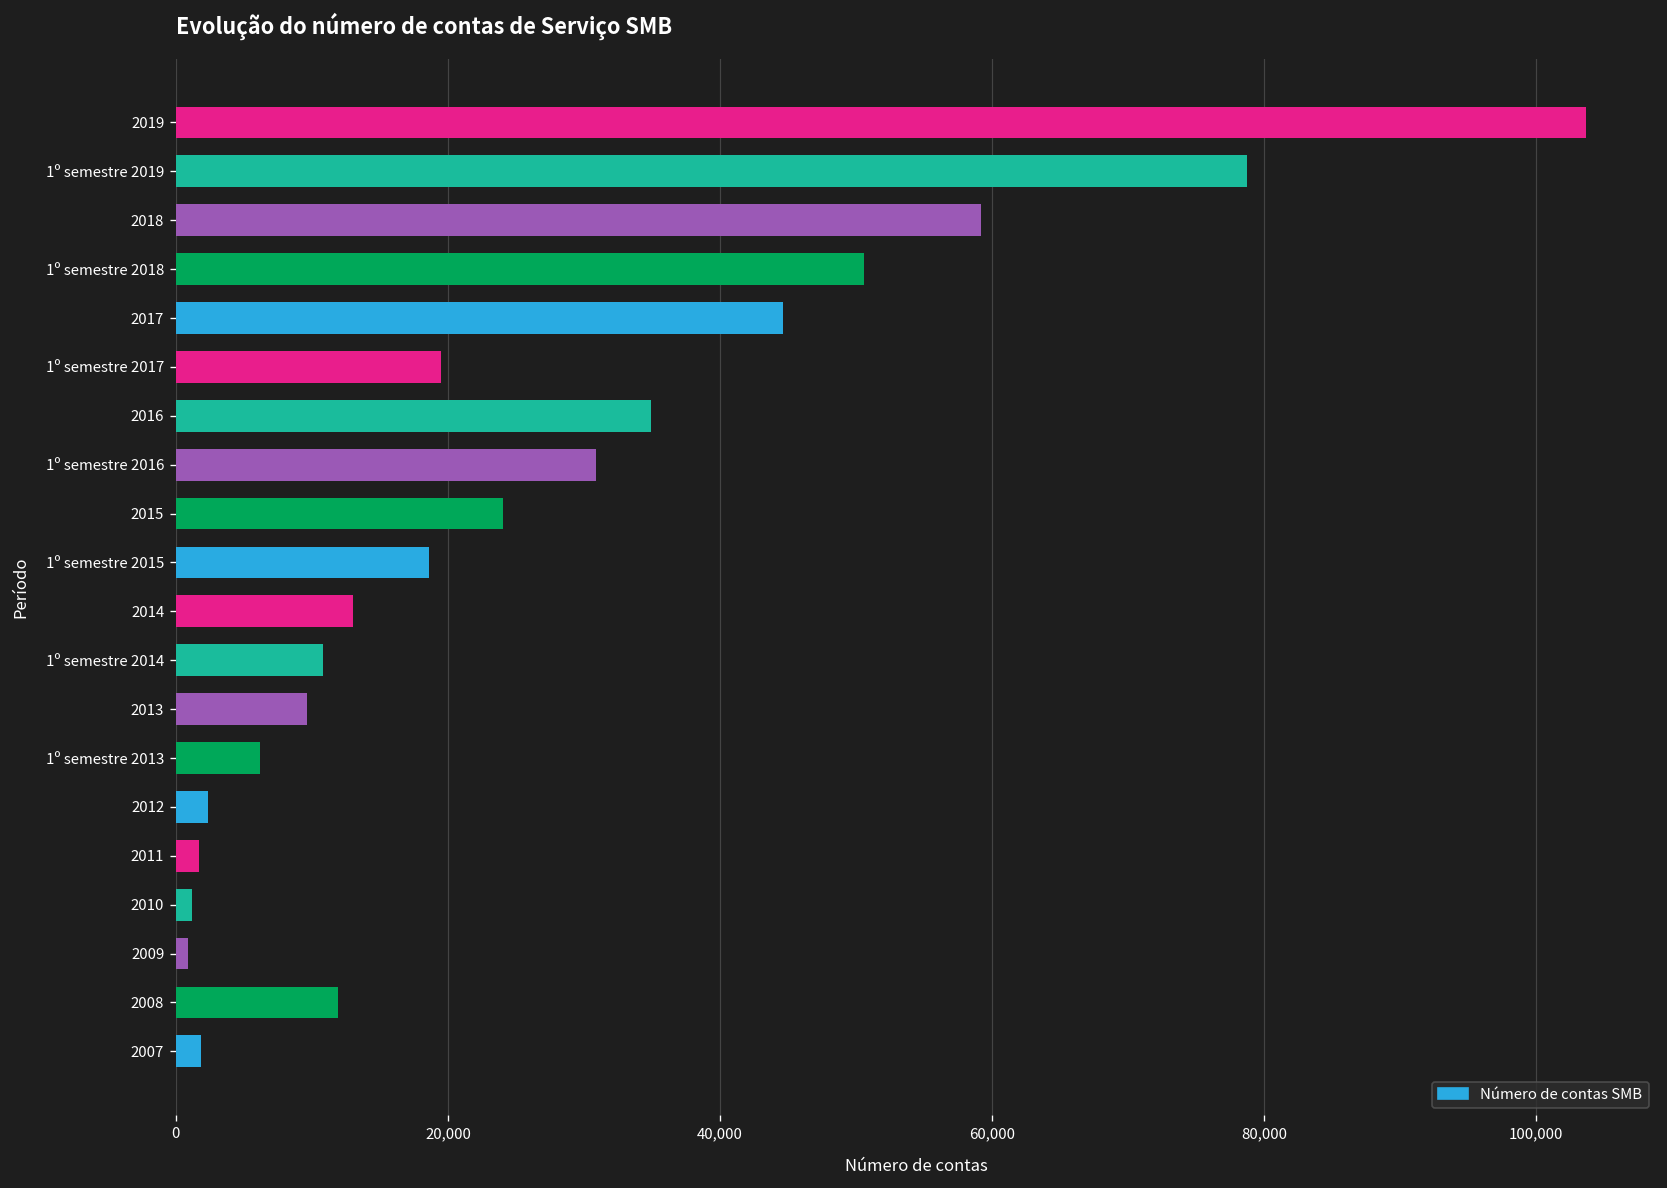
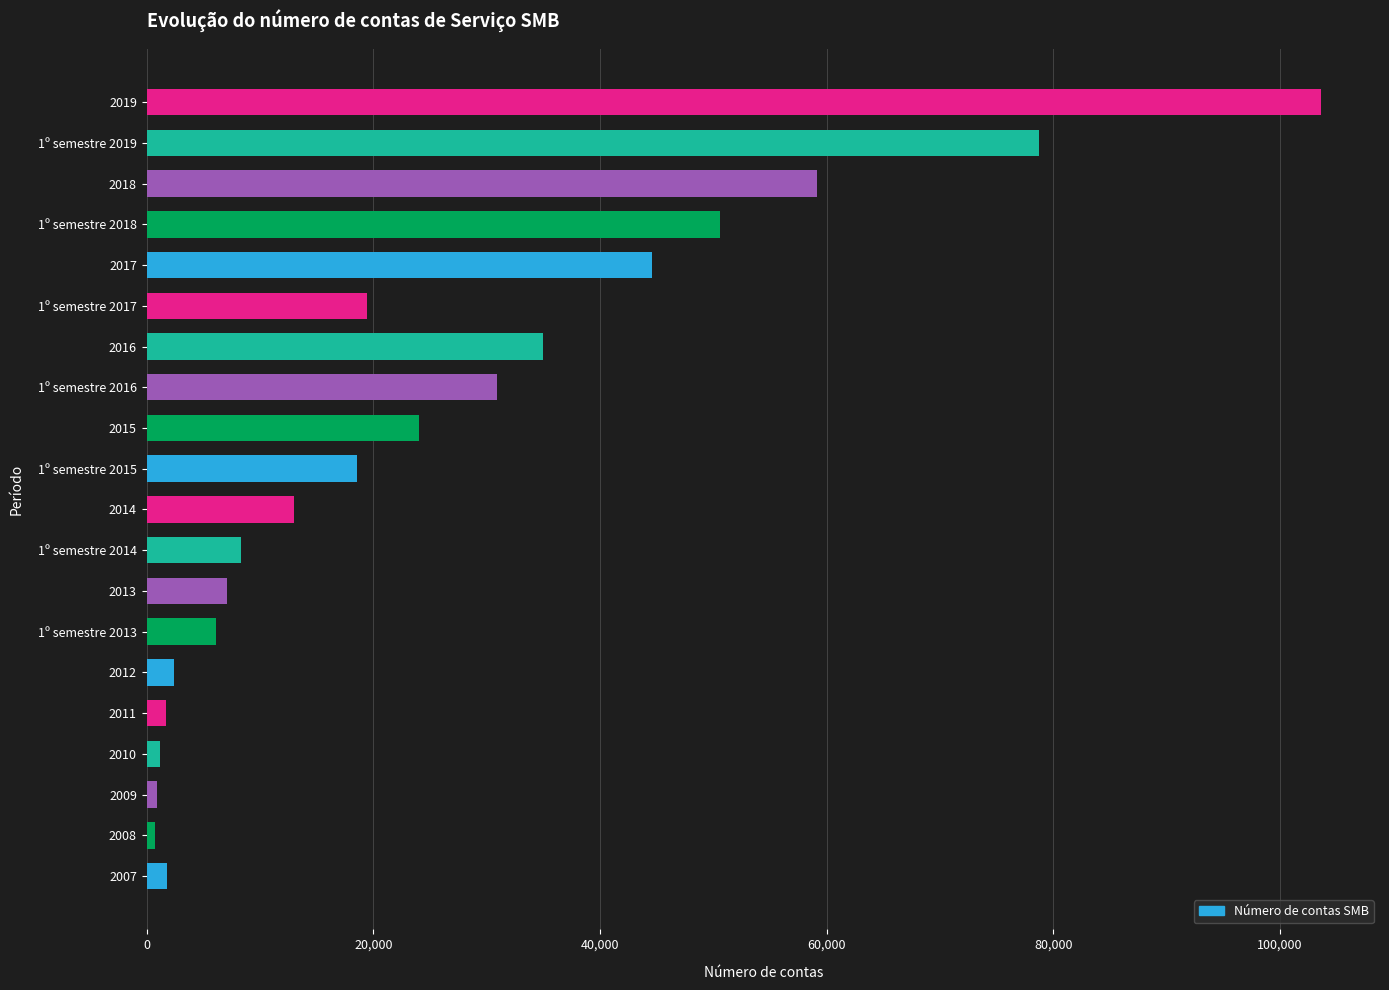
1º semestre 2014: 10,800 -> 8,400
2013: 9,600 -> 7,100
2008: 11,900 -> 800
